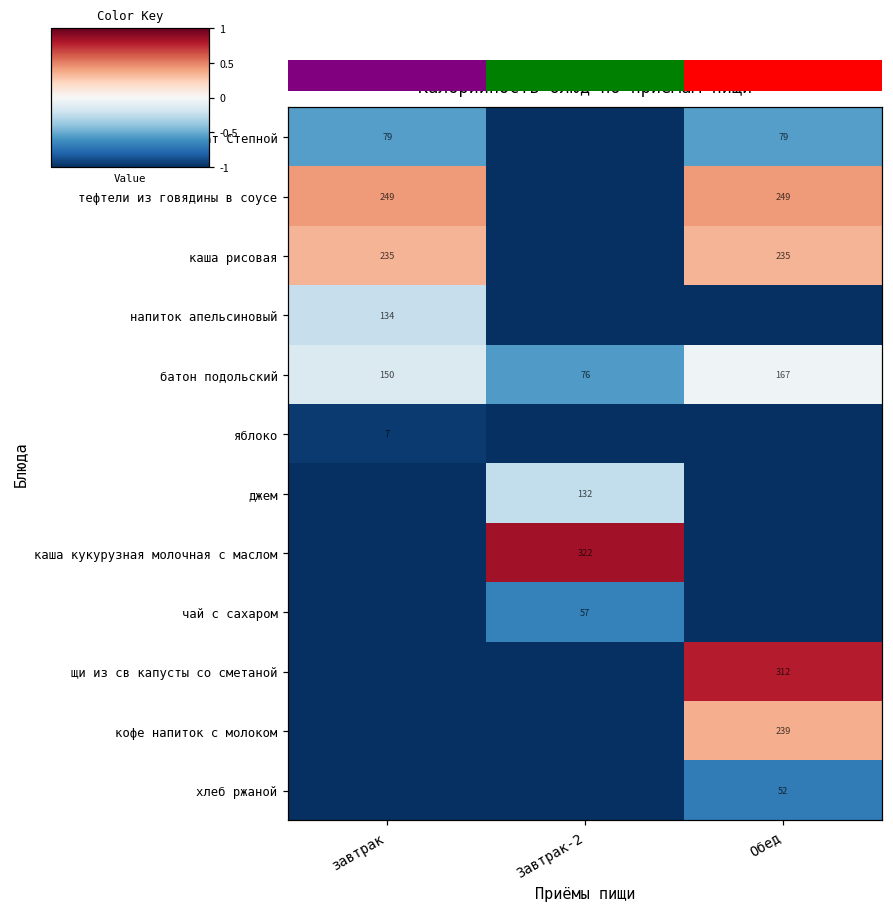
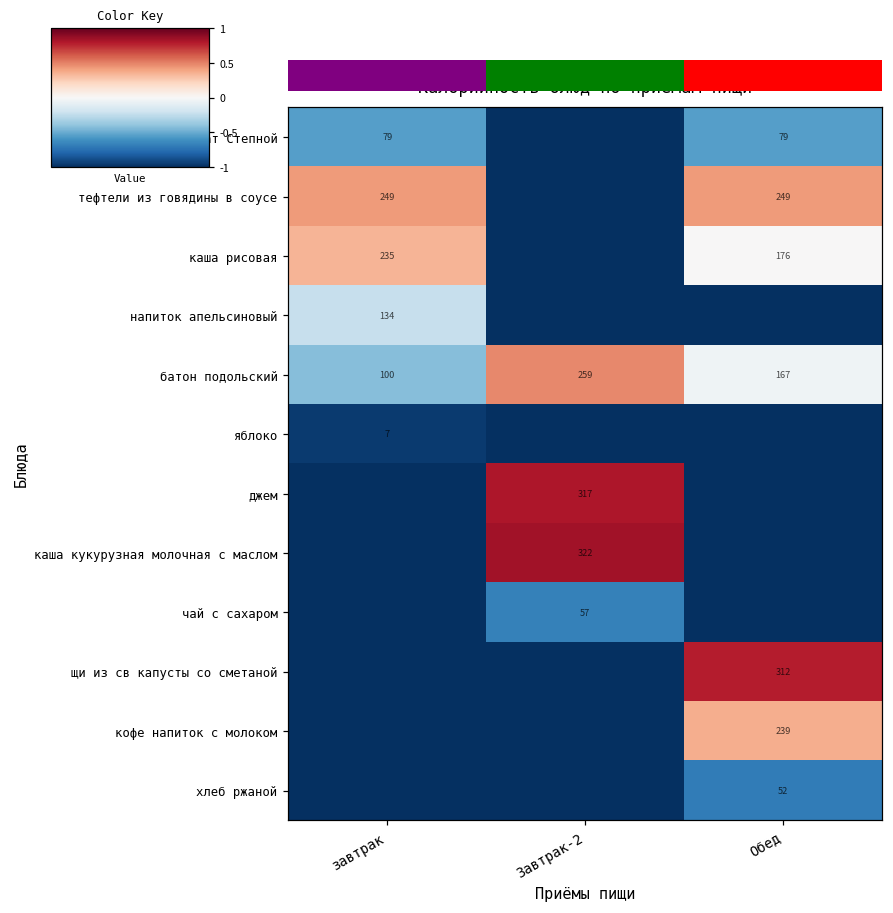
Калорийность блюд по приёмам пищи, каша рисовая, Обед: 235 -> 176
Калорийность блюд по приёмам пищи, батон подольский, завтрак: 150 -> 100
Калорийность блюд по приёмам пищи, батон подольский, Завтрак-2: 76 -> 259
Калорийность блюд по приёмам пищи, джем, Завтрак-2: 132 -> 317
